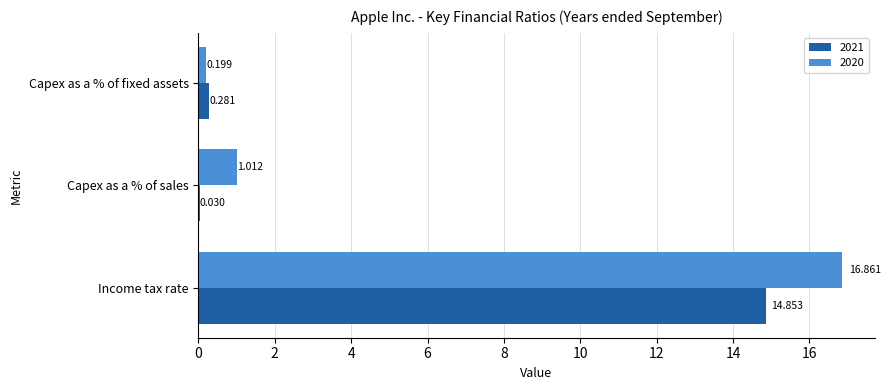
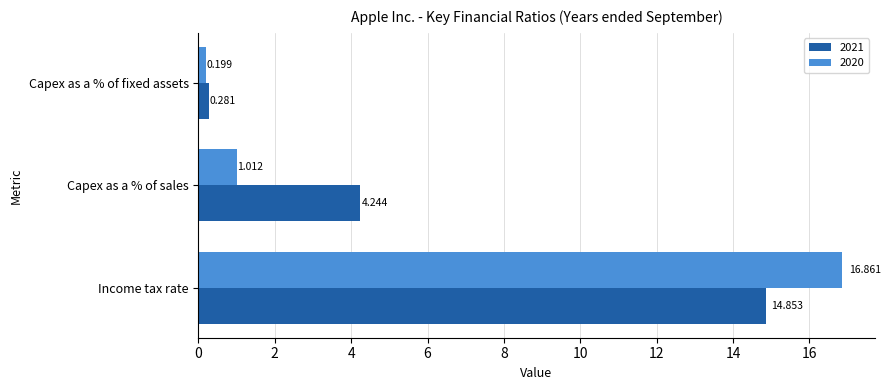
2021, Capex as a % of sales: 0.030 -> 4.244
